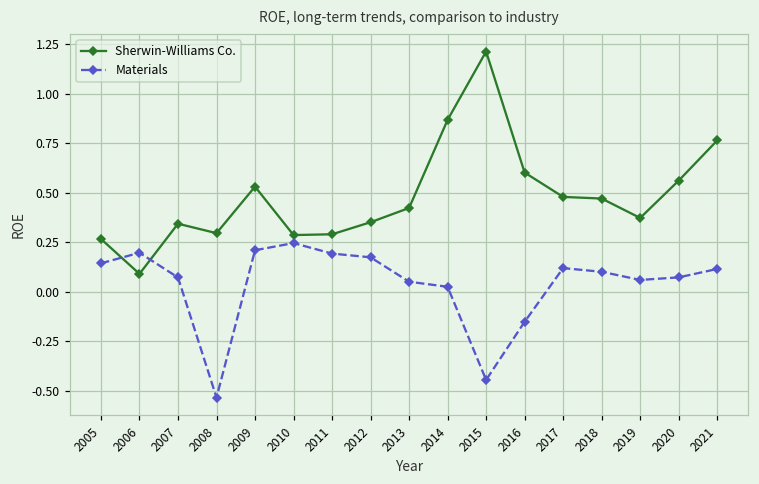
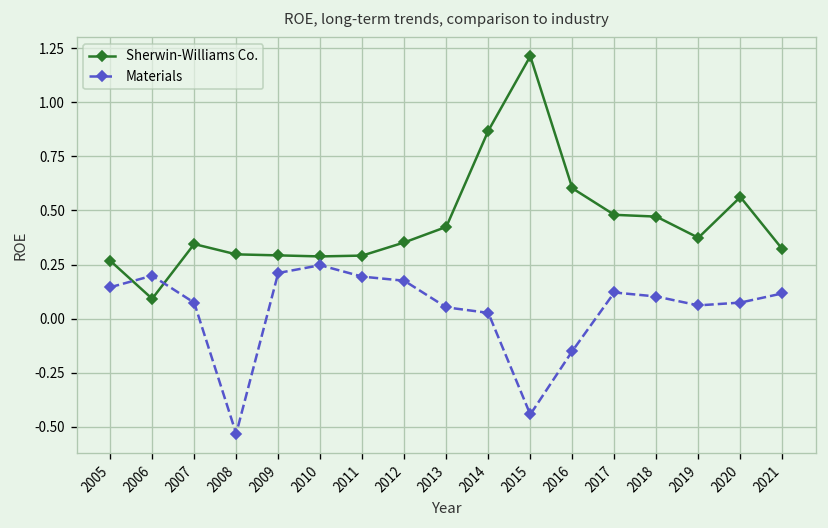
Sherwin-Williams Co., 2009: 0.53 -> 0.29
Sherwin-Williams Co., 2021: 0.77 -> 0.32
